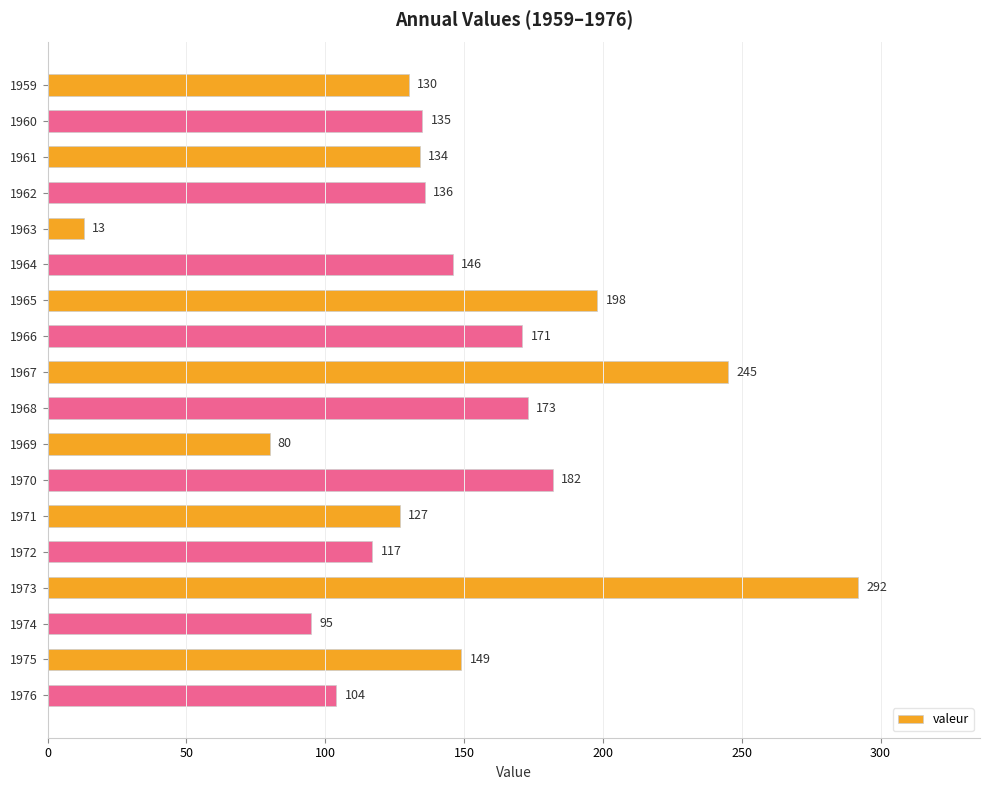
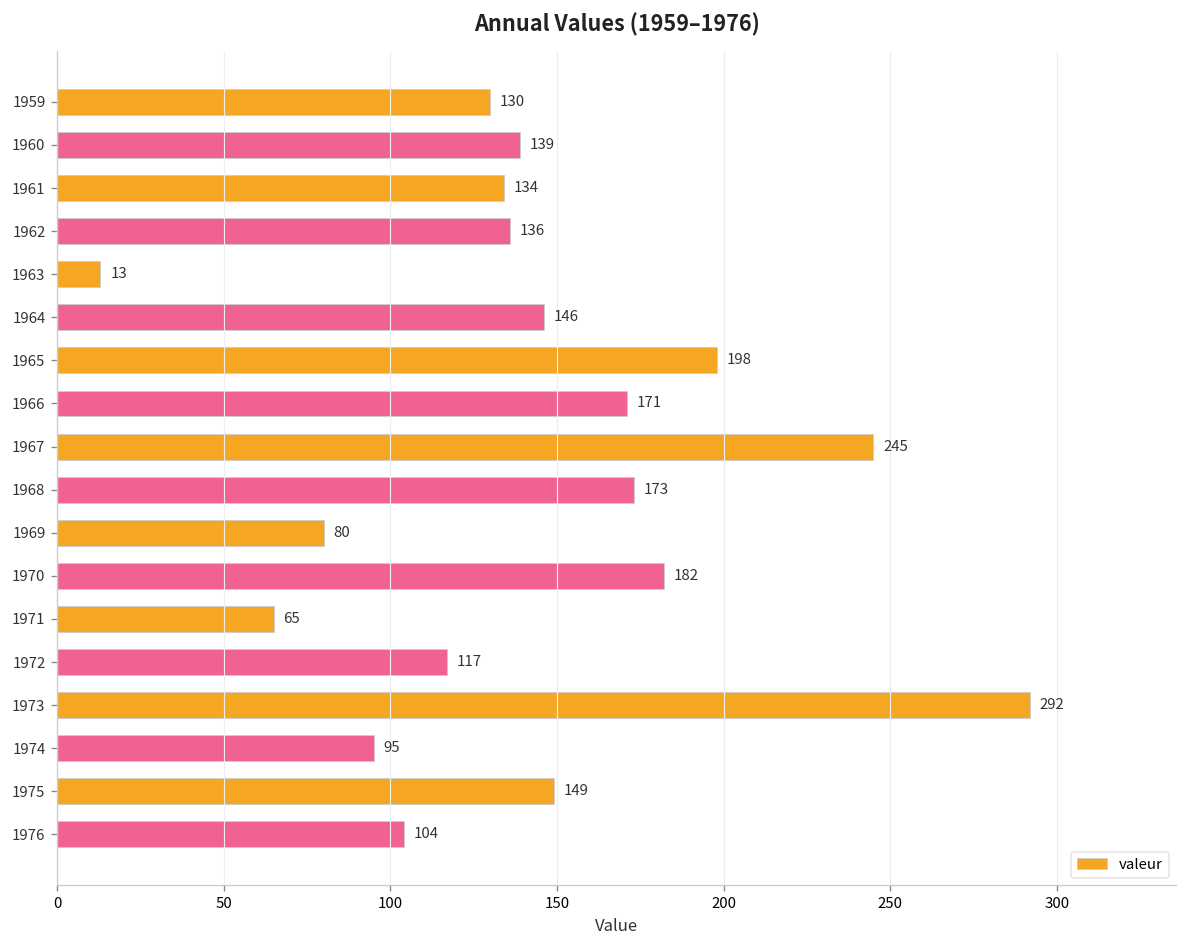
1960: 135 -> 139
1971: 127 -> 65
